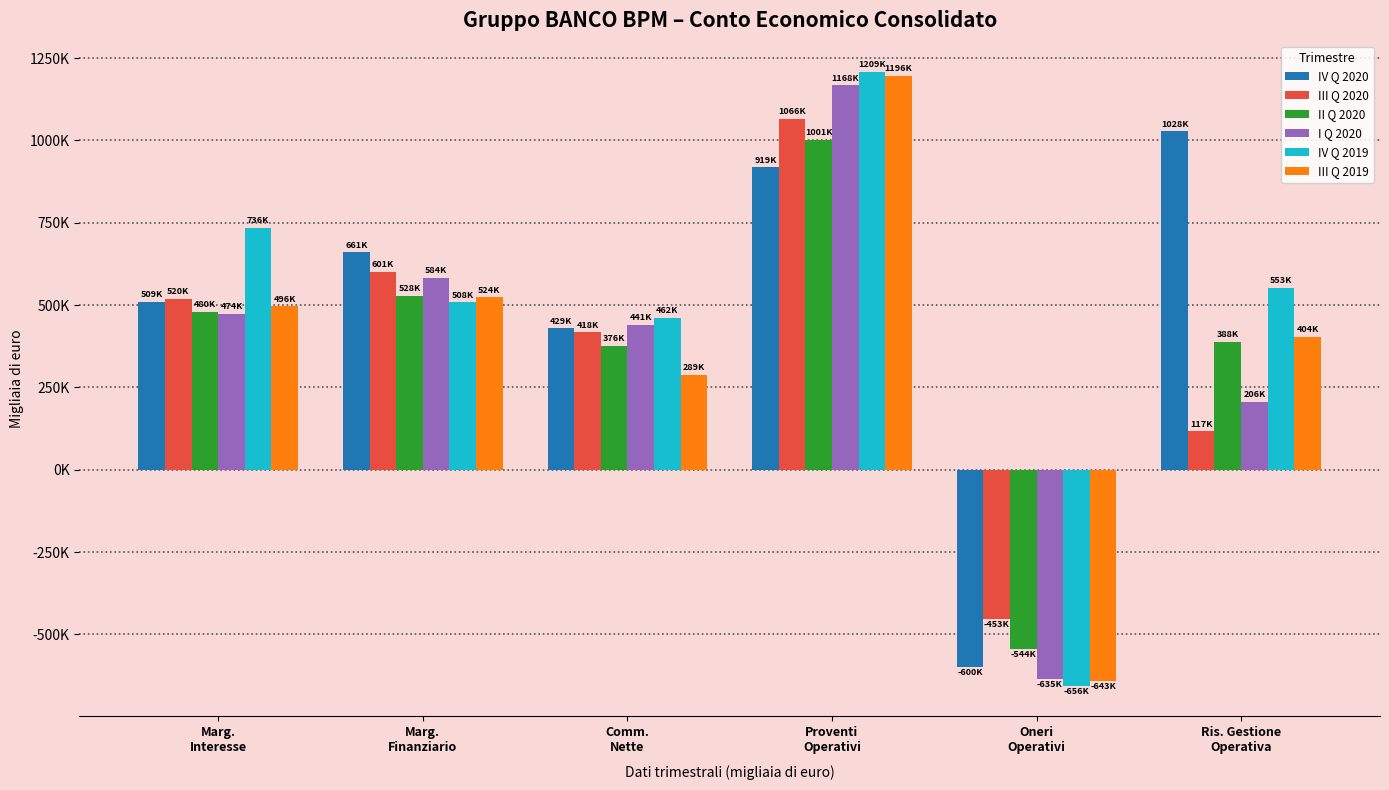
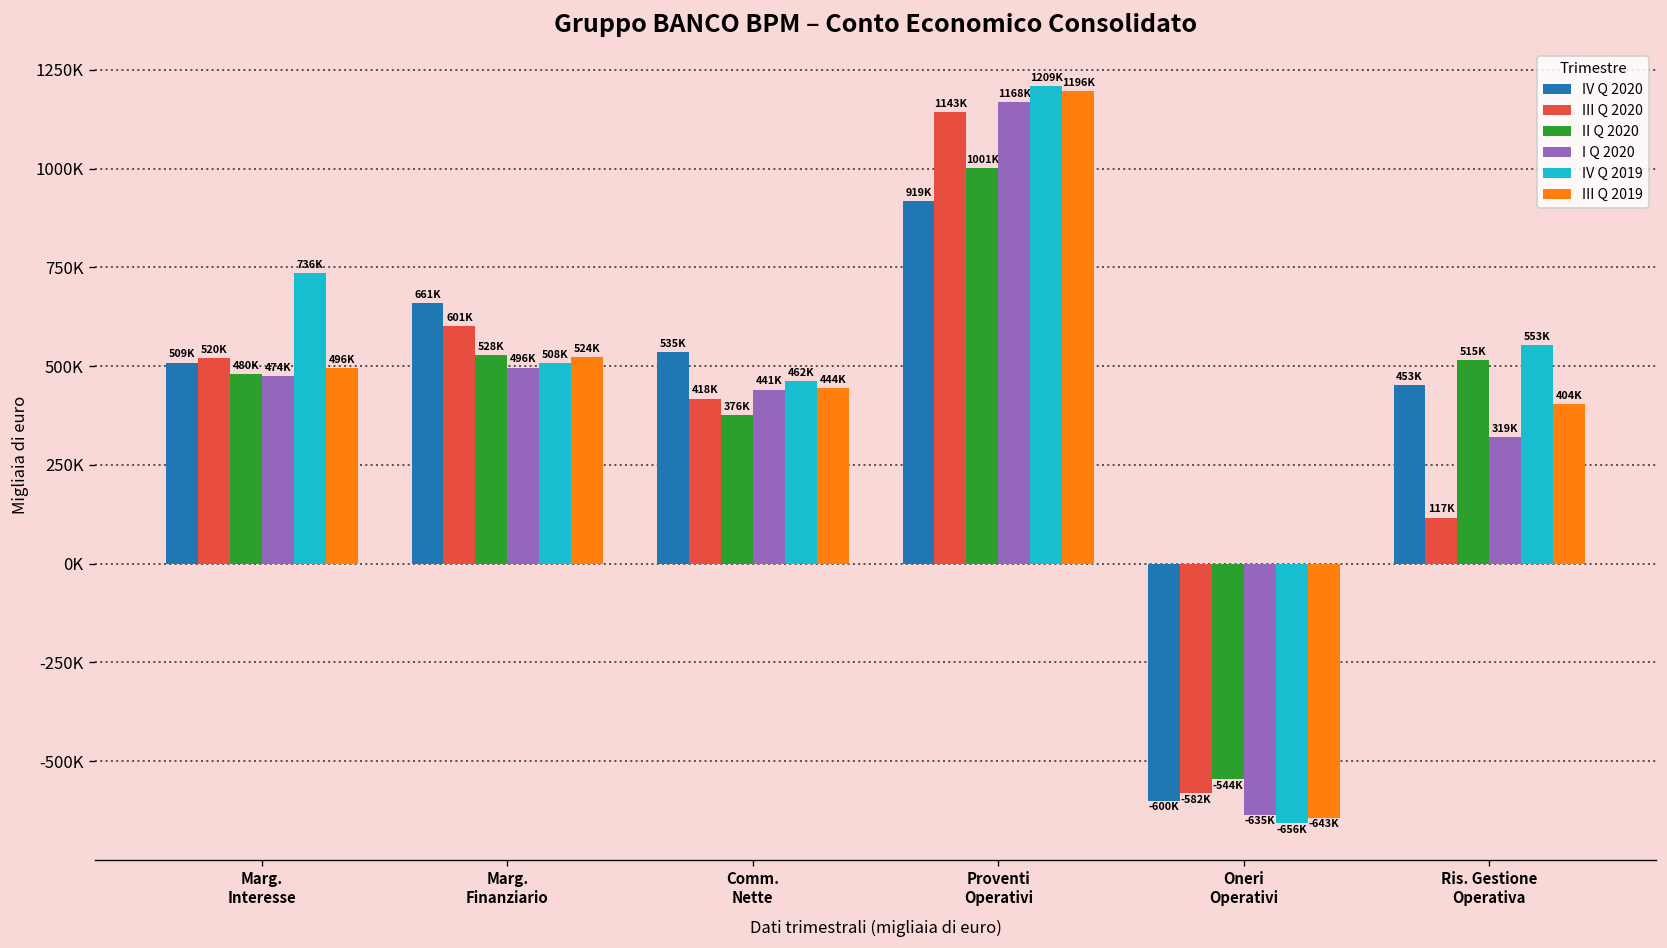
I Q 2020, Marg. Finanziario: 584K -> 496K
IV Q 2020, Comm. Nette: 429K -> 535K
III Q 2019, Comm. Nette: 289K -> 444K
III Q 2020, Proventi Operativi: 1066K -> 1143K
III Q 2020, Oneri Operativi: -453K -> -582K
IV Q 2020, Ris. Gestione Operativa: 1028K -> 453K
II Q 2020, Ris. Gestione Operativa: 388K -> 515K
I Q 2020, Ris. Gestione Operativa: 206K -> 319K
